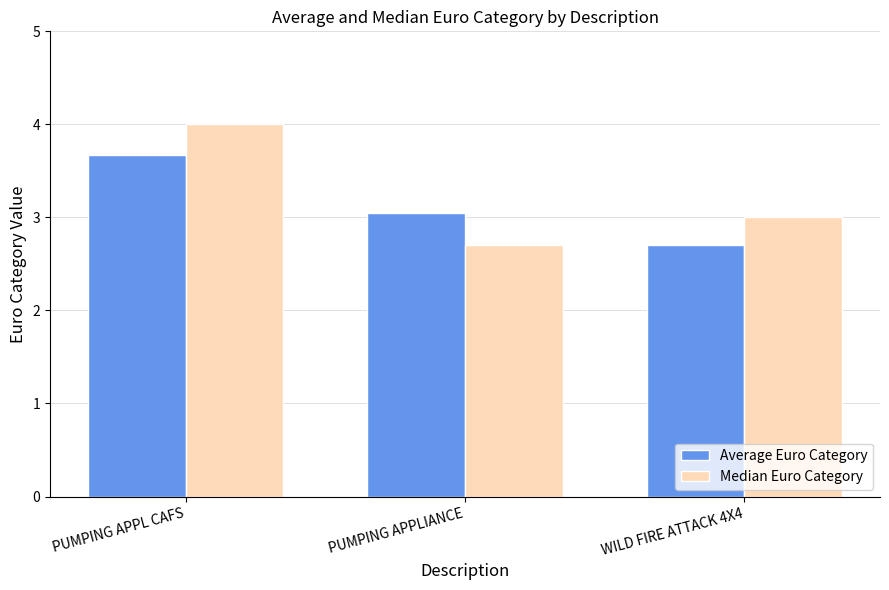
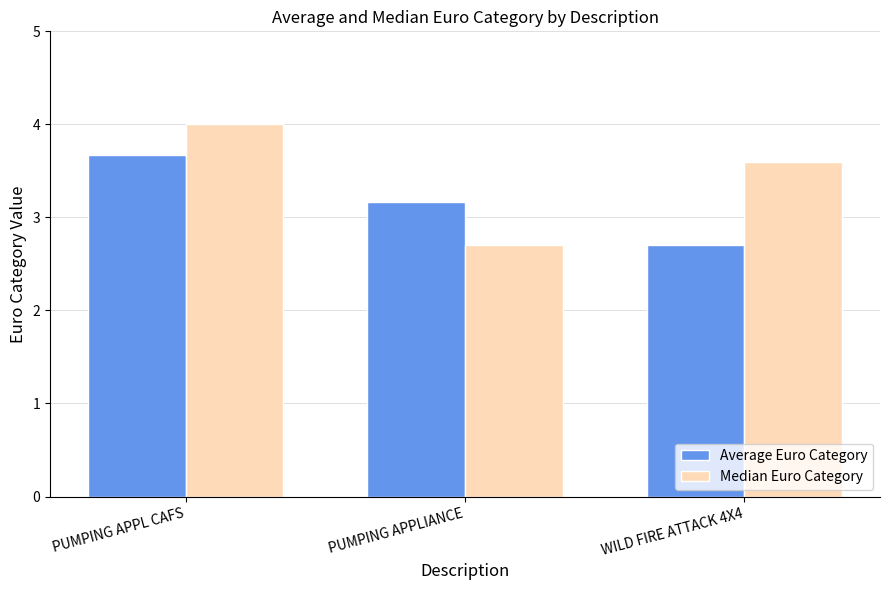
Average Euro Category, PUMPING APPLIANCE: 3.1 -> 3.2
Median Euro Category, WILD FIRE ATTACK 4X4: 3.0 -> 3.6
